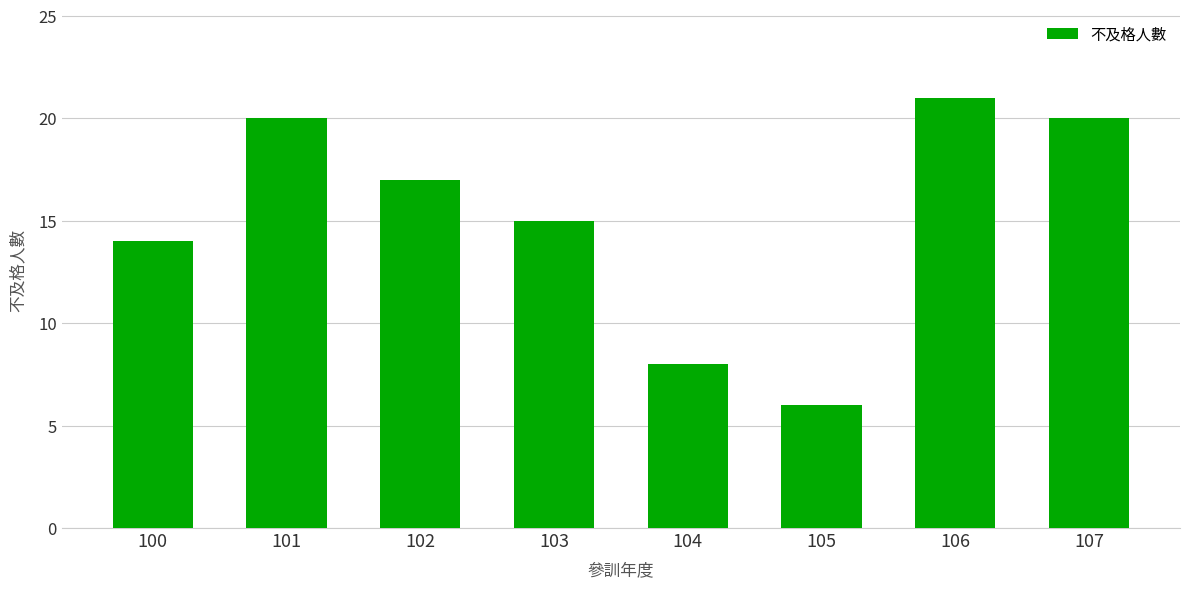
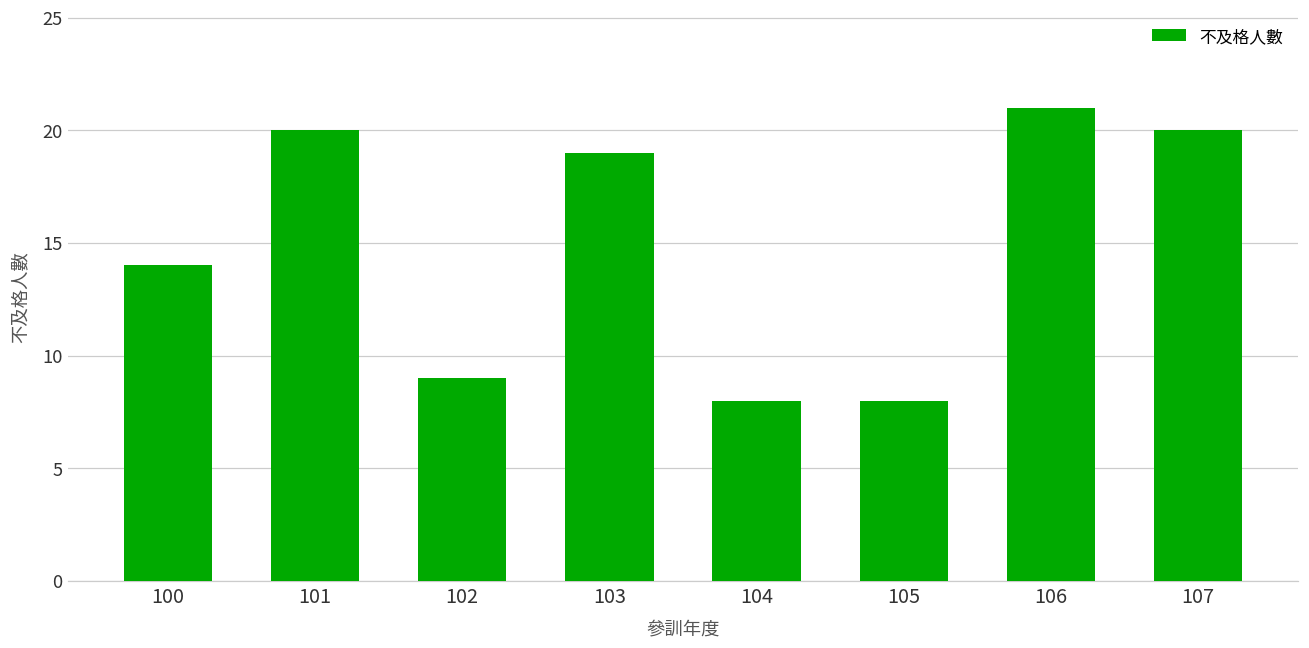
102: 17 -> 9
103: 15 -> 19
105: 6 -> 8
